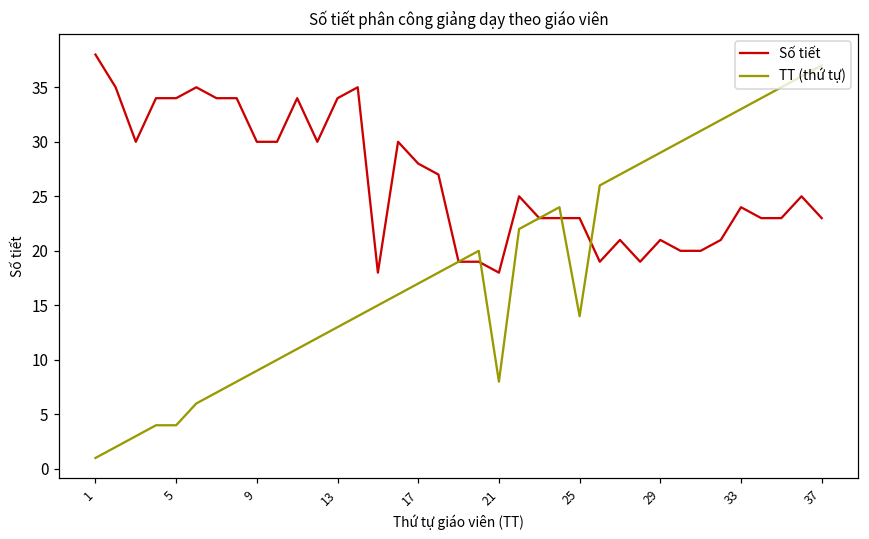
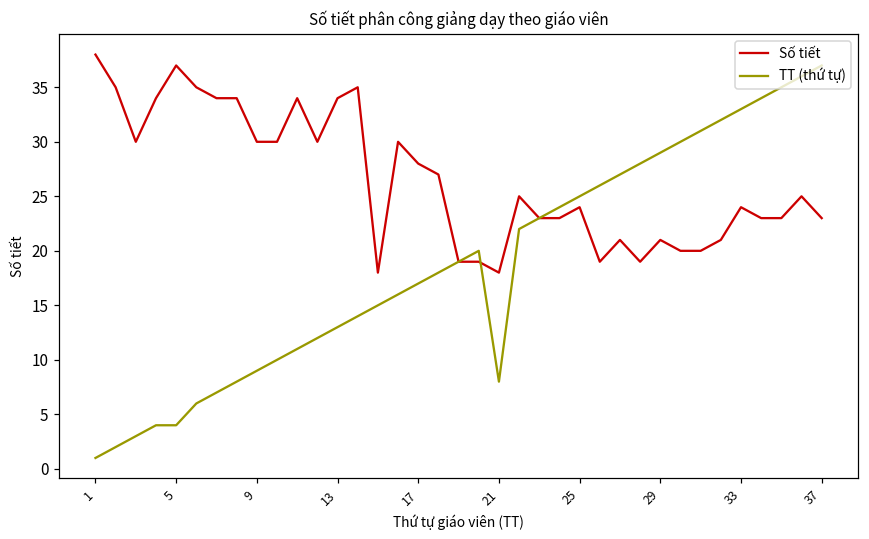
Số tiết, 5: 34 -> 37
Số tiết, 25: 23 -> 24
TT (thứ tự), 25: 14 -> 25
